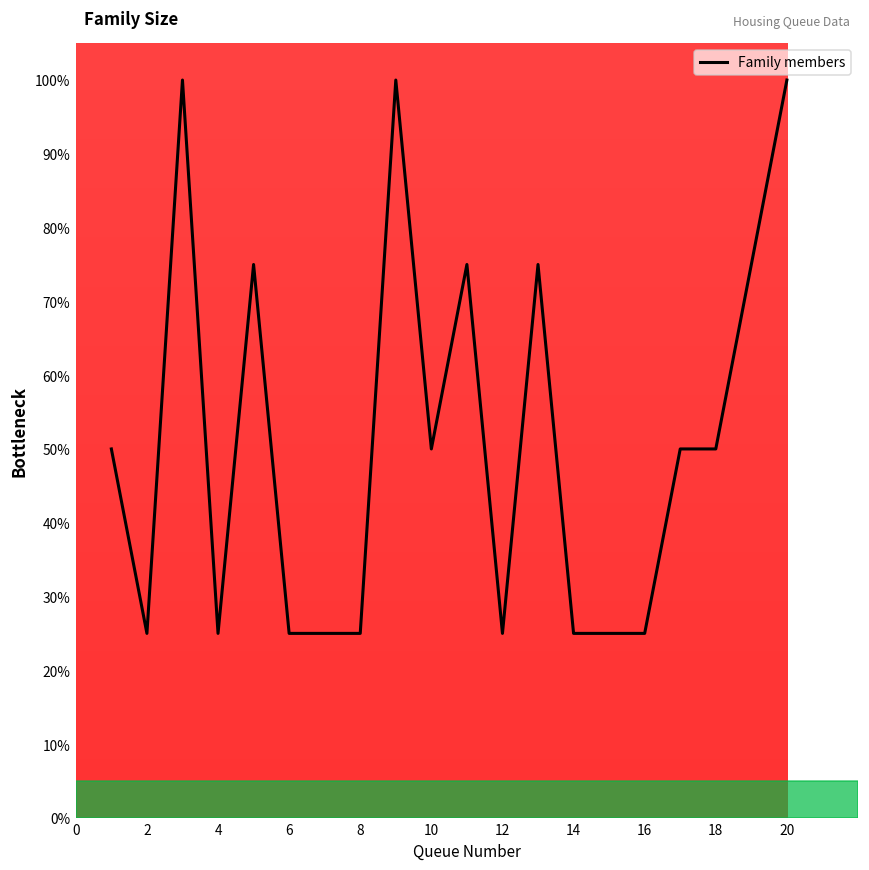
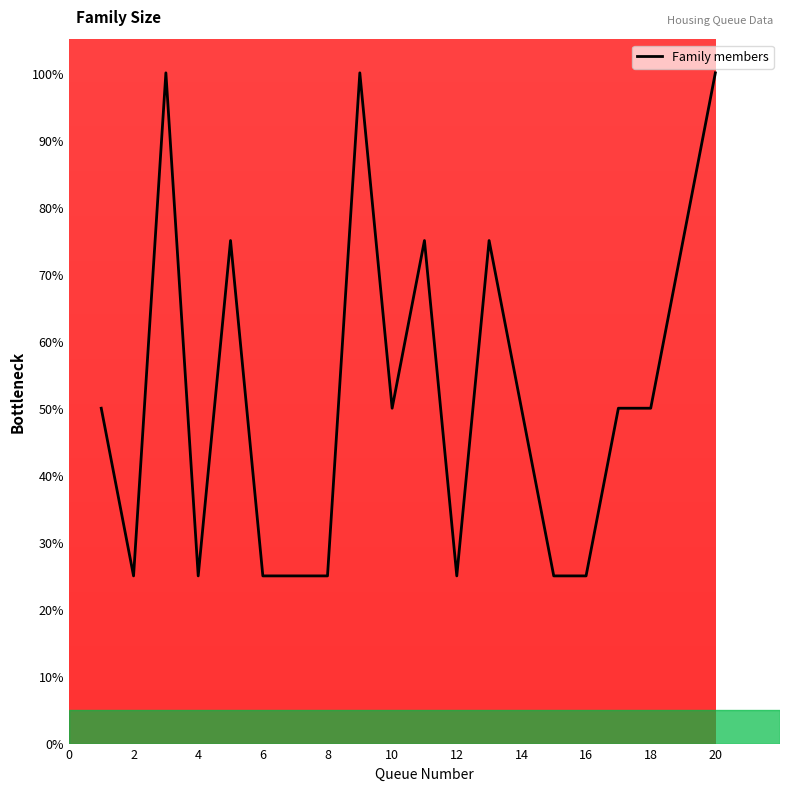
14: 25% -> 50%
